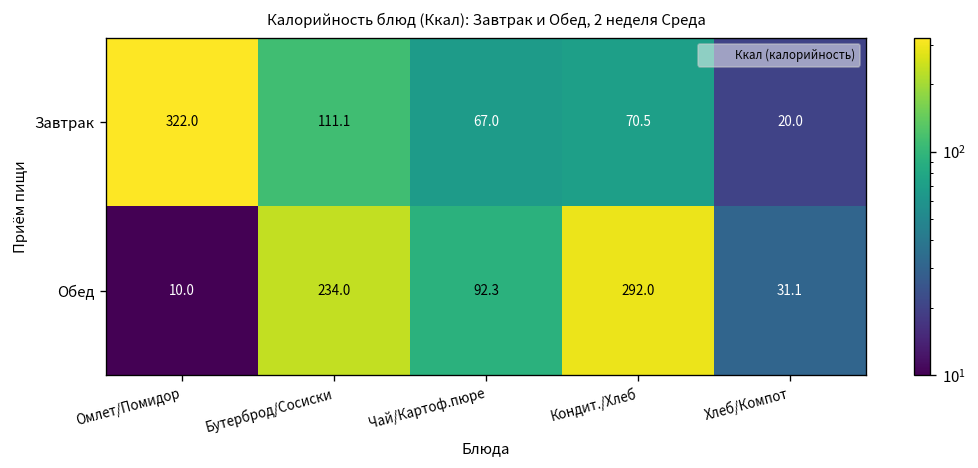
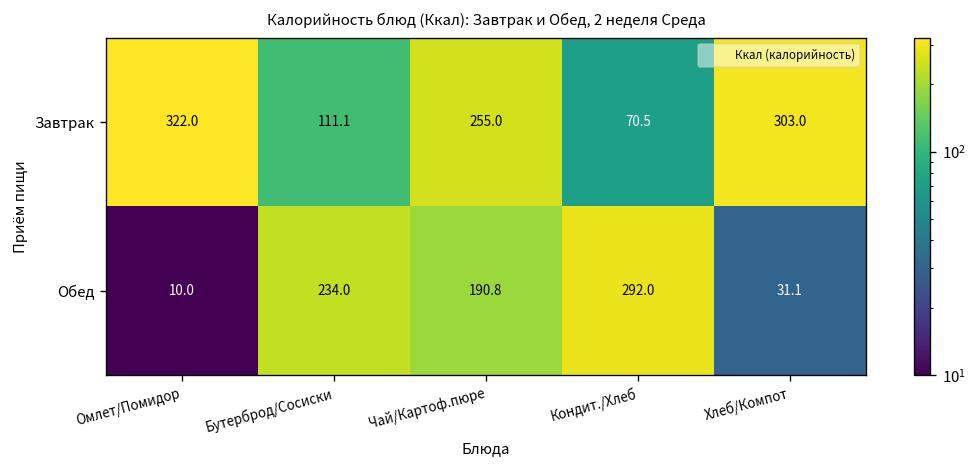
Завтрак, Чай/Картоф.пюре: 67.0 -> 255.0
Завтрак, Хлеб/Компот: 20.0 -> 303.0
Обед, Чай/Картоф.пюре: 92.3 -> 190.8
